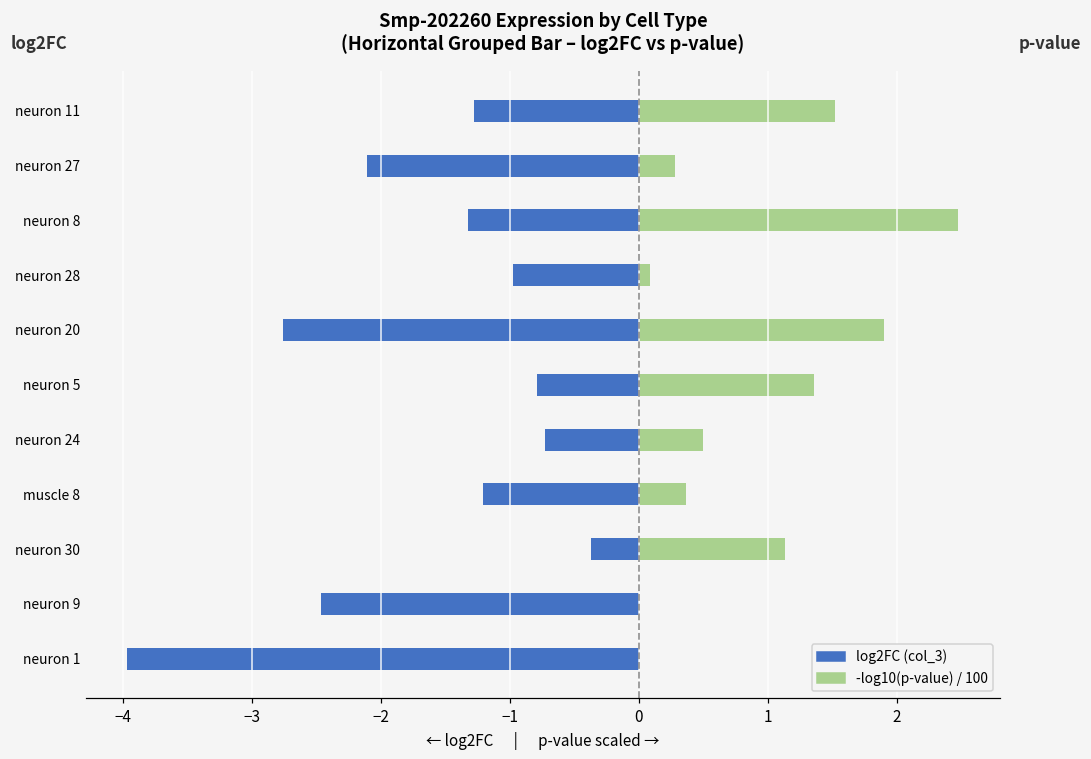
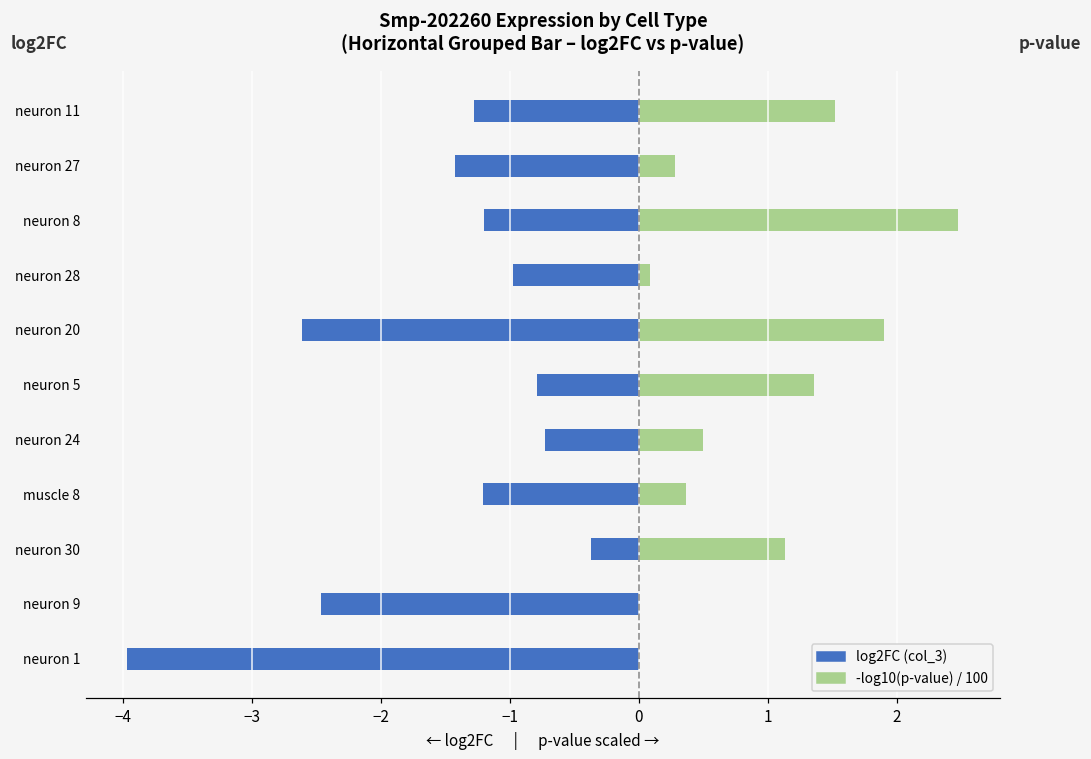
log2FC (col_3), neuron 27: -2.11 -> -1.42
log2FC (col_3), neuron 8: -1.32 -> -1.20
log2FC (col_3), neuron 20: -2.76 -> -2.61
